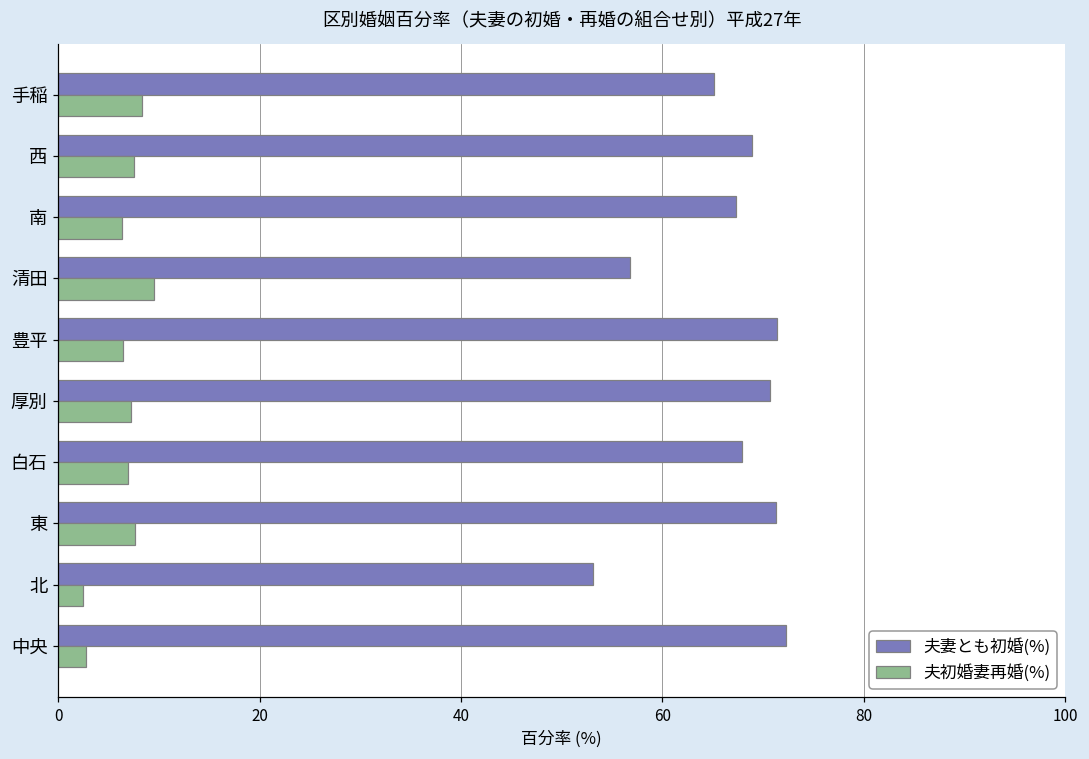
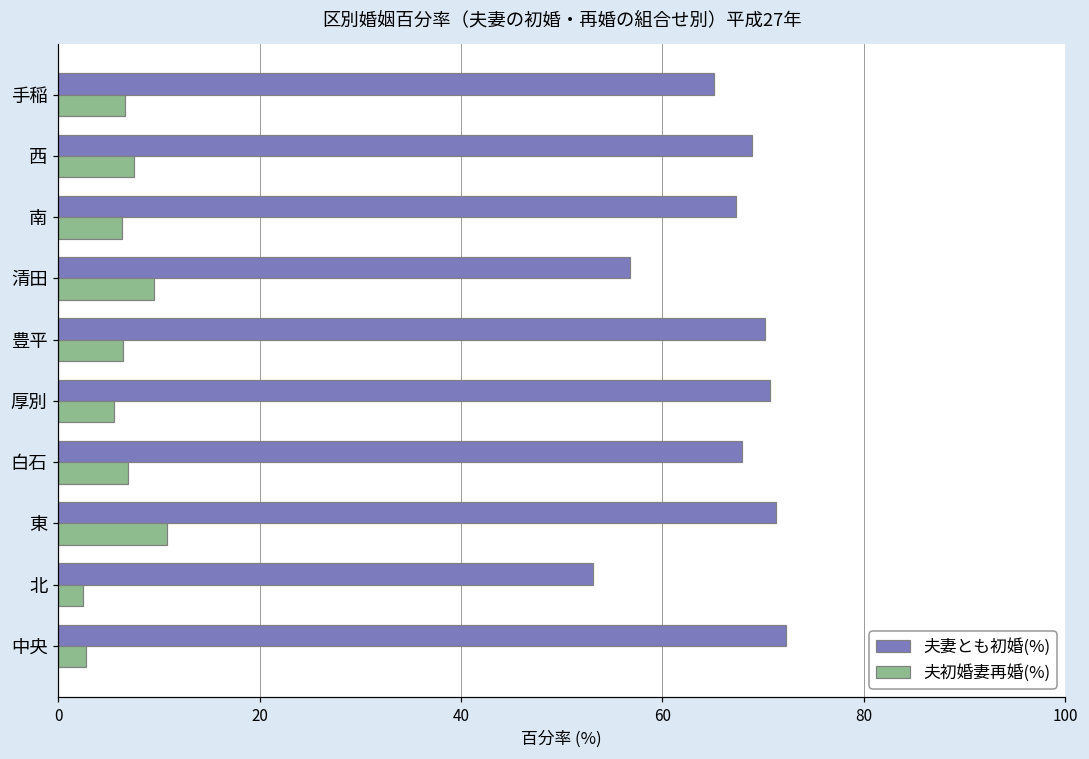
夫初婚妻再婚(%), 手稲: 8 -> 7
夫妻とも初婚(%), 豊平: 71 -> 70
夫初婚妻再婚(%), 厚別: 7 -> 5
夫初婚妻再婚(%), 東: 8 -> 11
